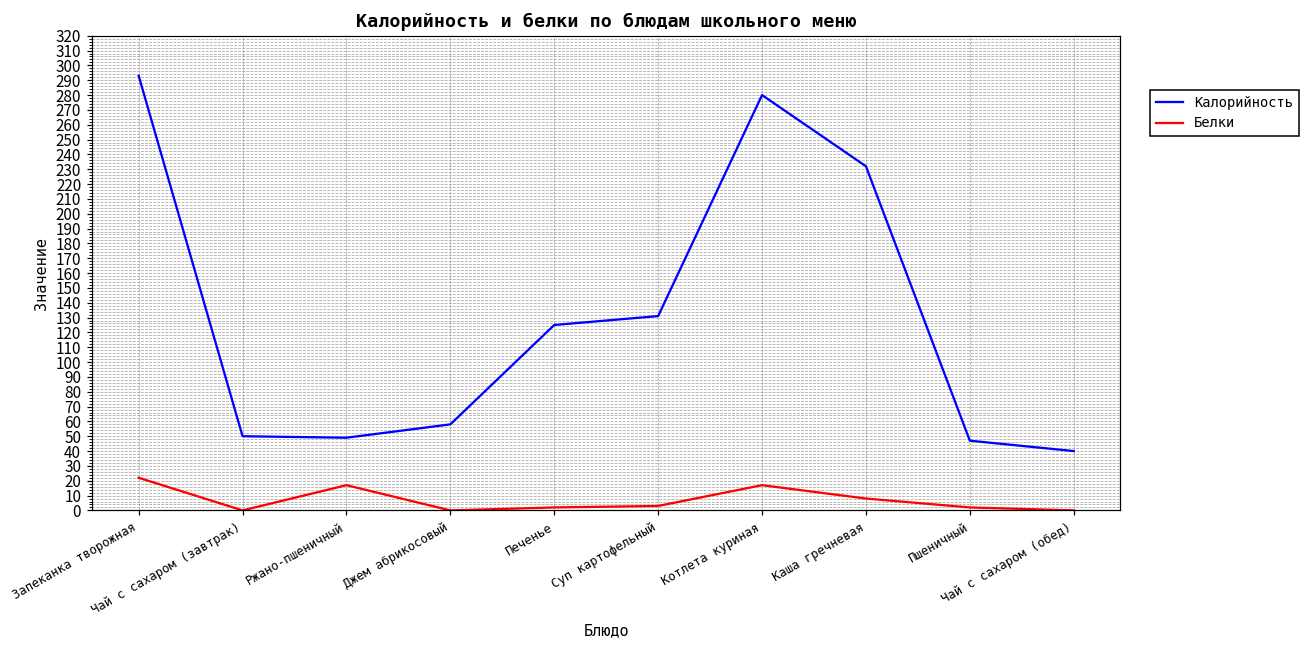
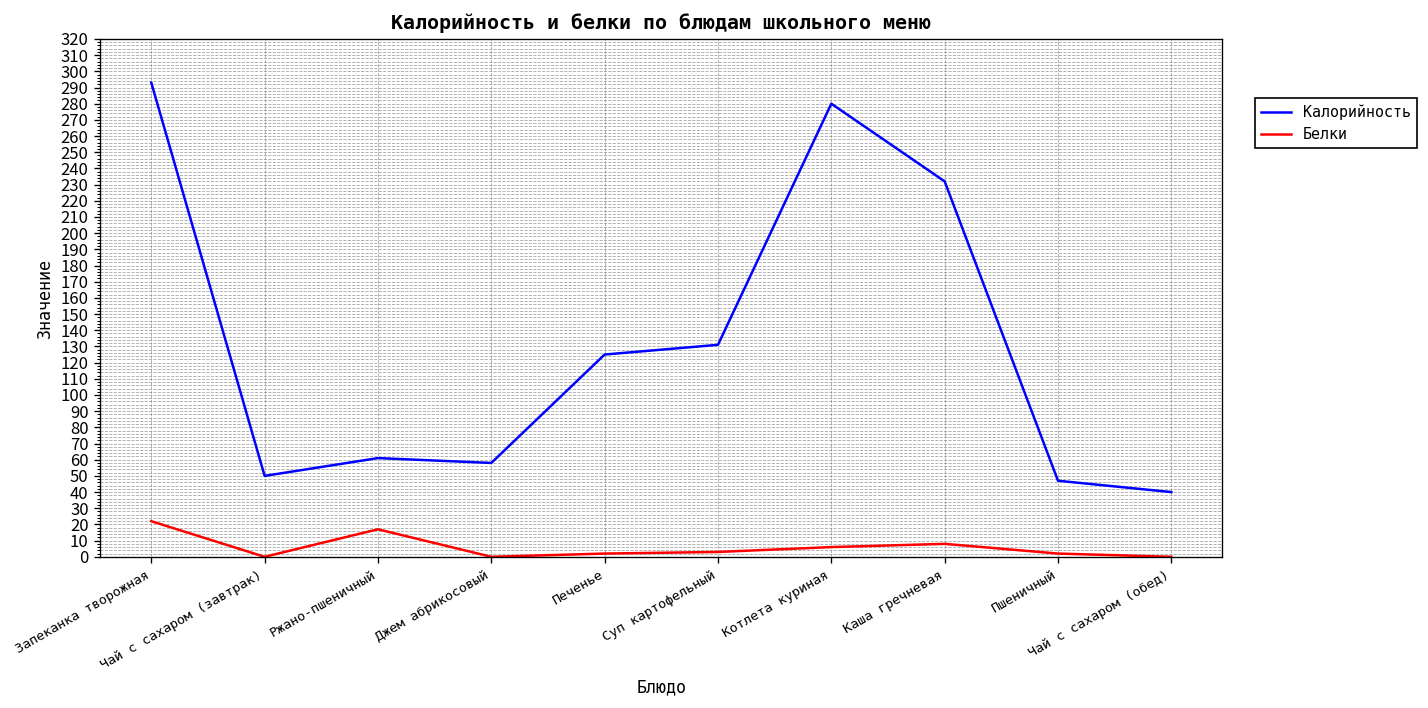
Калорийность, Ржано-пшеничный: 49 -> 61
Белки, Котлета куриная: 17 -> 6
